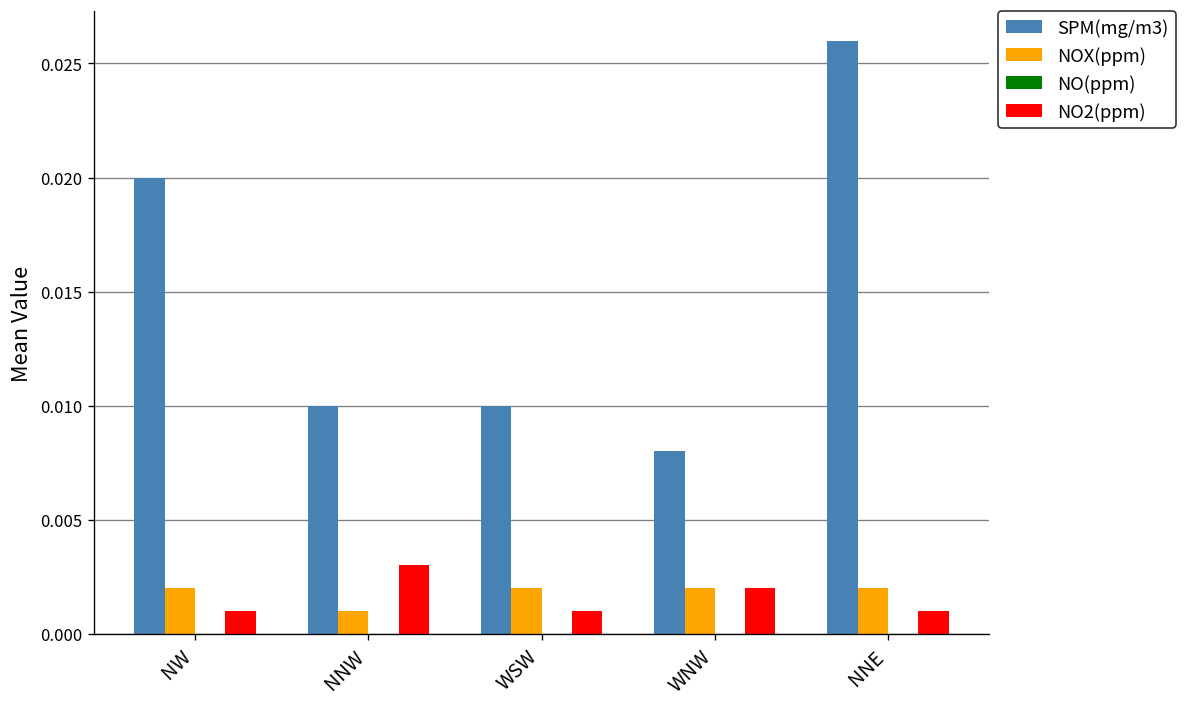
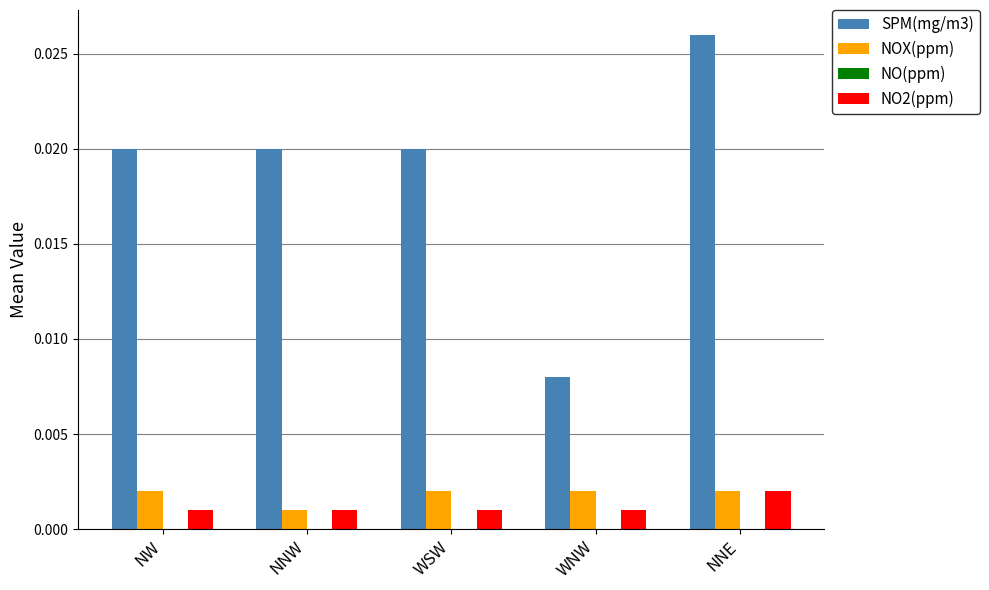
SPM(mg/m3), NNW: 0.01 -> 0.02
NO2(ppm), NNW: 0.003 -> 0.001
SPM(mg/m3), WSW: 0.01 -> 0.02
NO2(ppm), WNW: 0.002 -> 0.001
NO2(ppm), NNE: 0.001 -> 0.002
